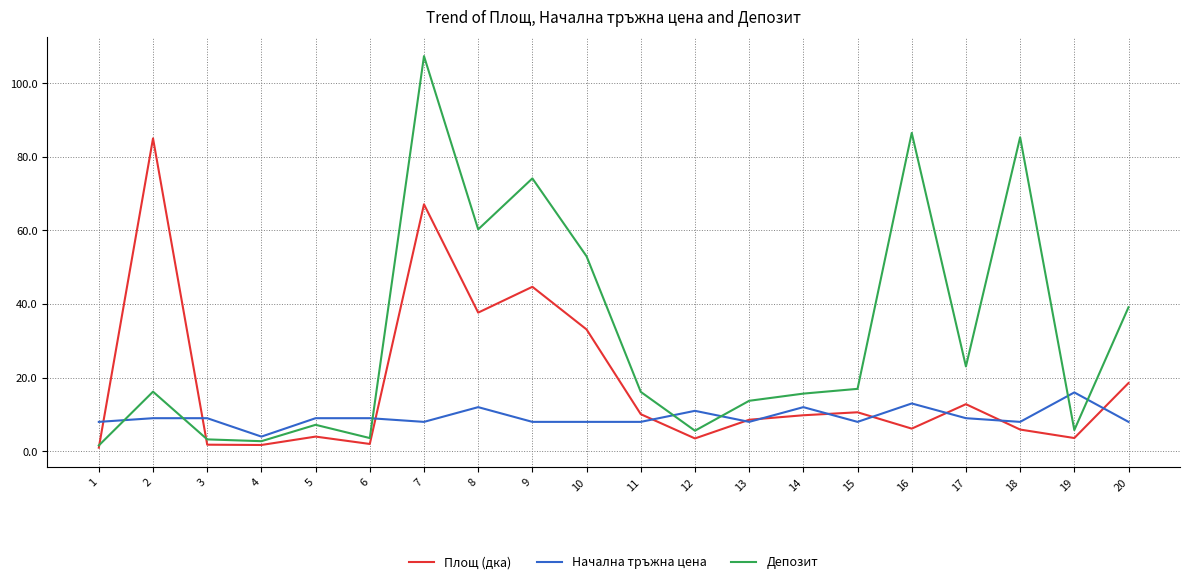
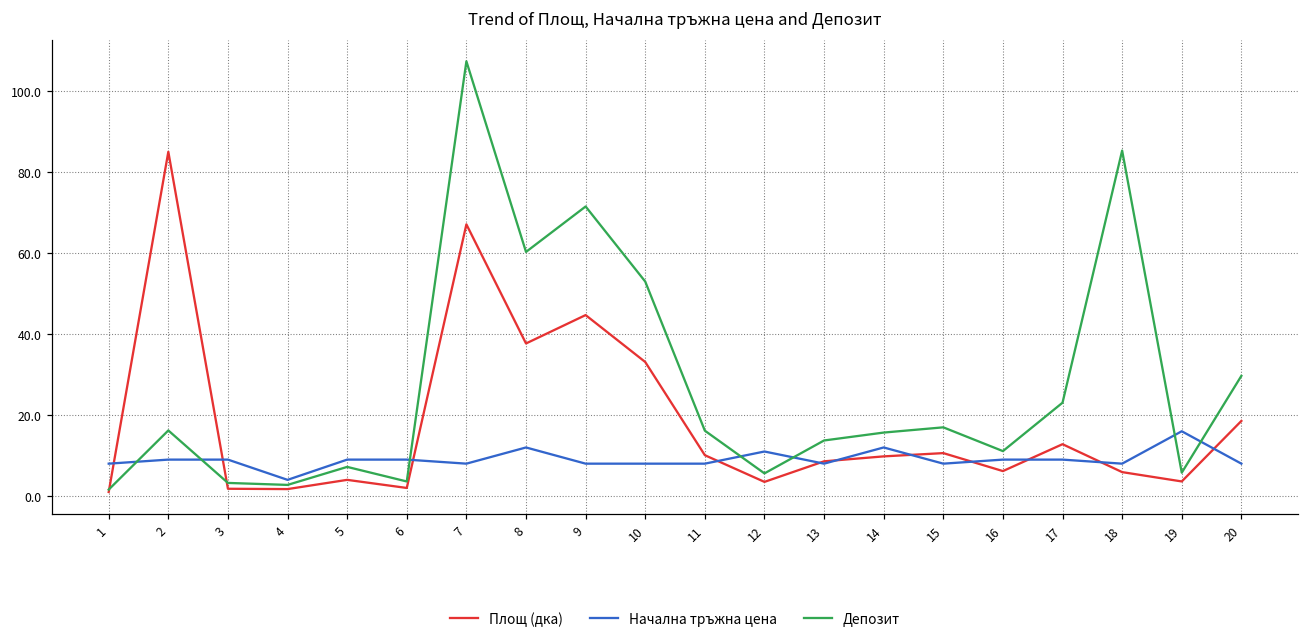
Депозит, 9: 74 -> 71
Начална тръжна цена, 16: 13 -> 9
Депозит, 16: 86 -> 11
Депозит, 20: 39 -> 30
